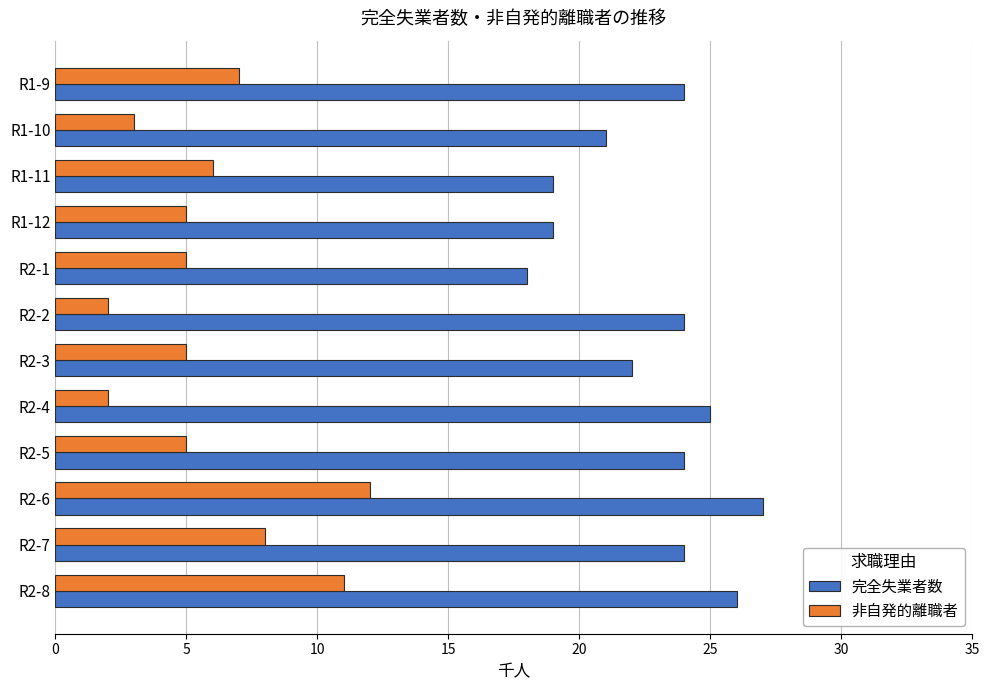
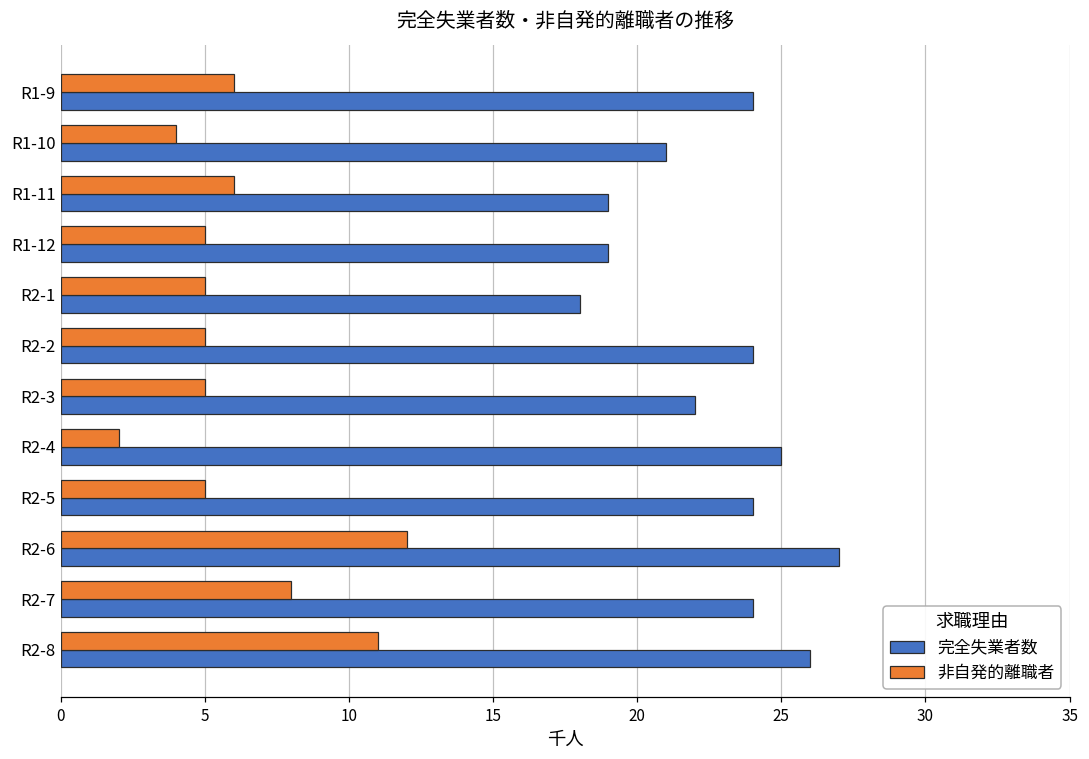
非自発的離職者, R1-9: 7 -> 6
非自発的離職者, R1-10: 3 -> 4
非自発的離職者, R2-2: 2 -> 5
